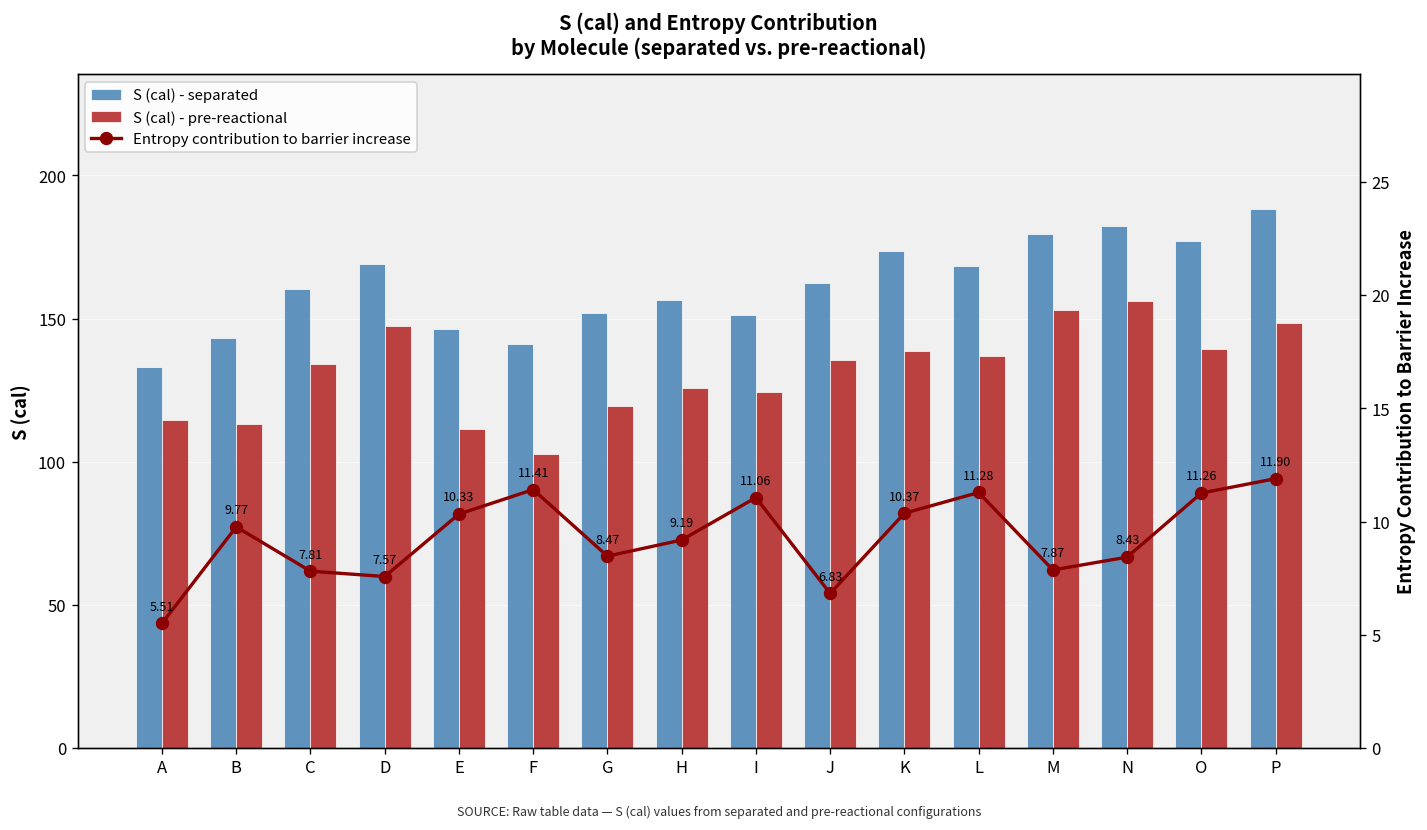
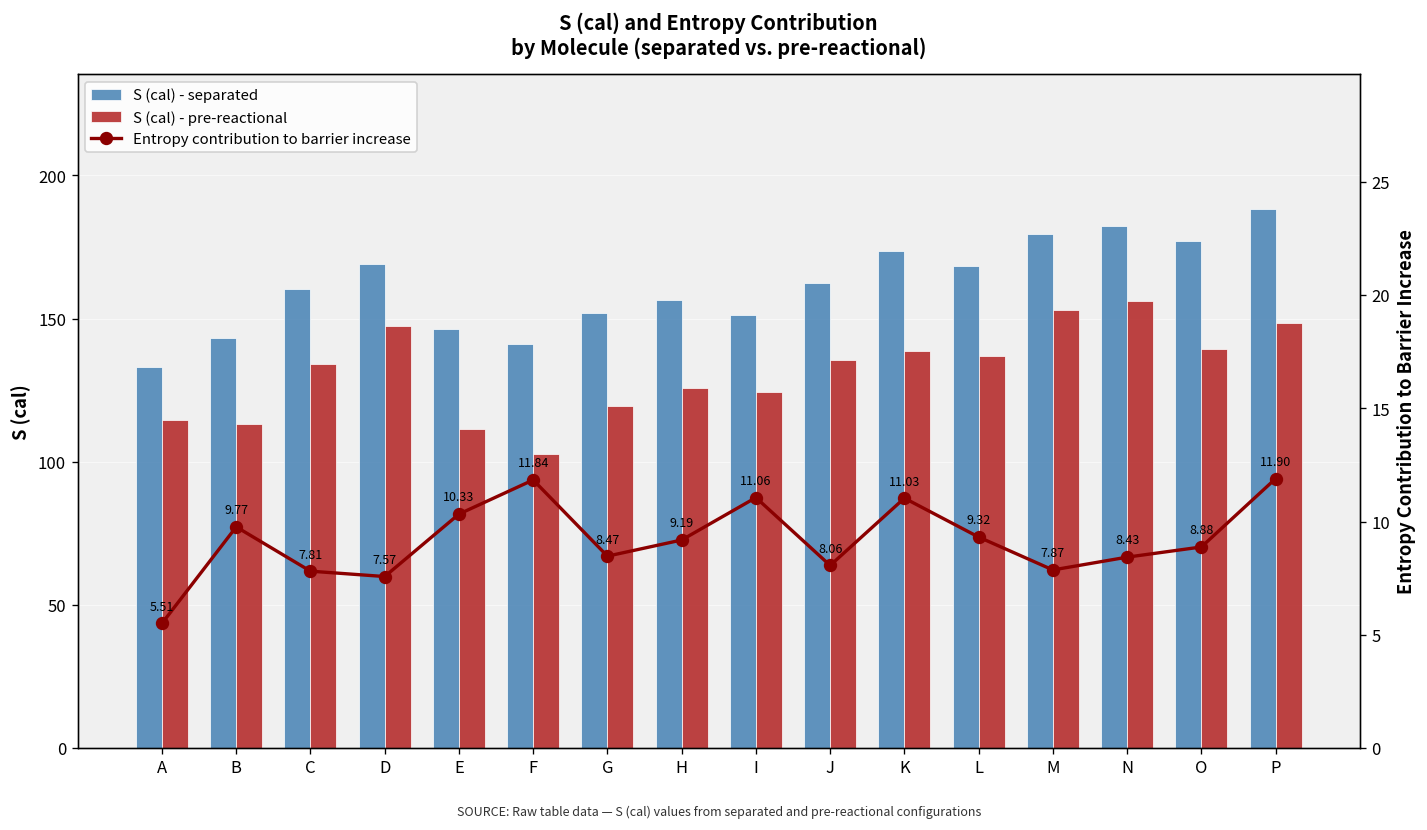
Entropy contribution to barrier increase, F: 11.41 -> 11.84
Entropy contribution to barrier increase, J: 6.83 -> 8.06
Entropy contribution to barrier increase, K: 10.37 -> 11.03
Entropy contribution to barrier increase, L: 11.28 -> 9.32
Entropy contribution to barrier increase, O: 11.26 -> 8.88
